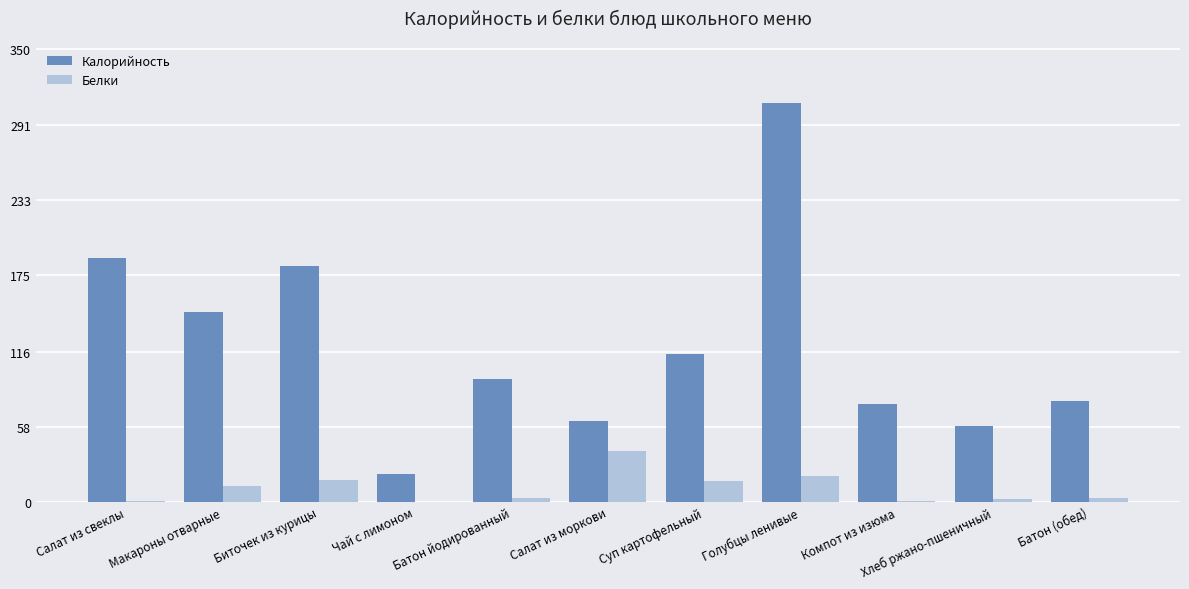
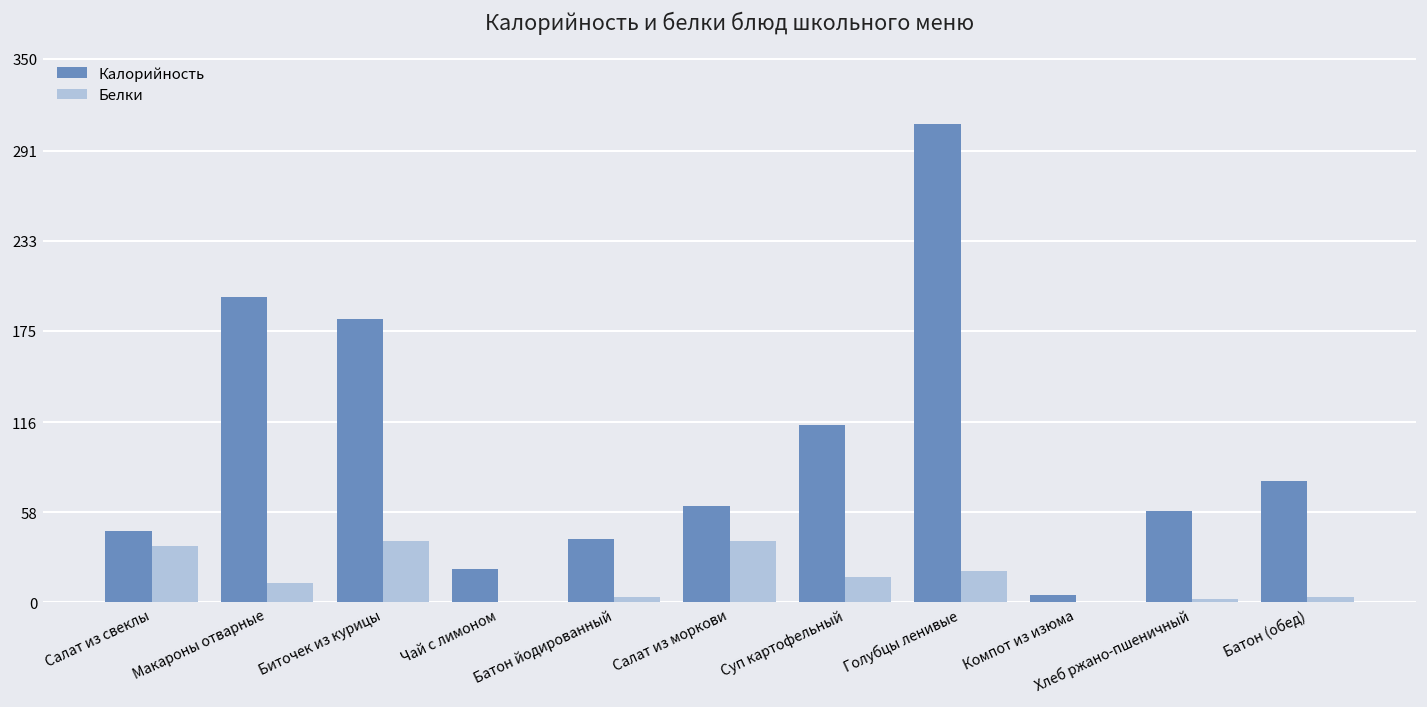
Калорийность, Салат из свеклы: 189 -> 46
Белки, Салат из свеклы: 1 -> 36
Калорийность, Макароны отварные: 147 -> 197
Белки, Биточек из курицы: 17 -> 40
Калорийность, Батон йодированный: 95 -> 41
Калорийность, Компот из изюма: 76 -> 5
